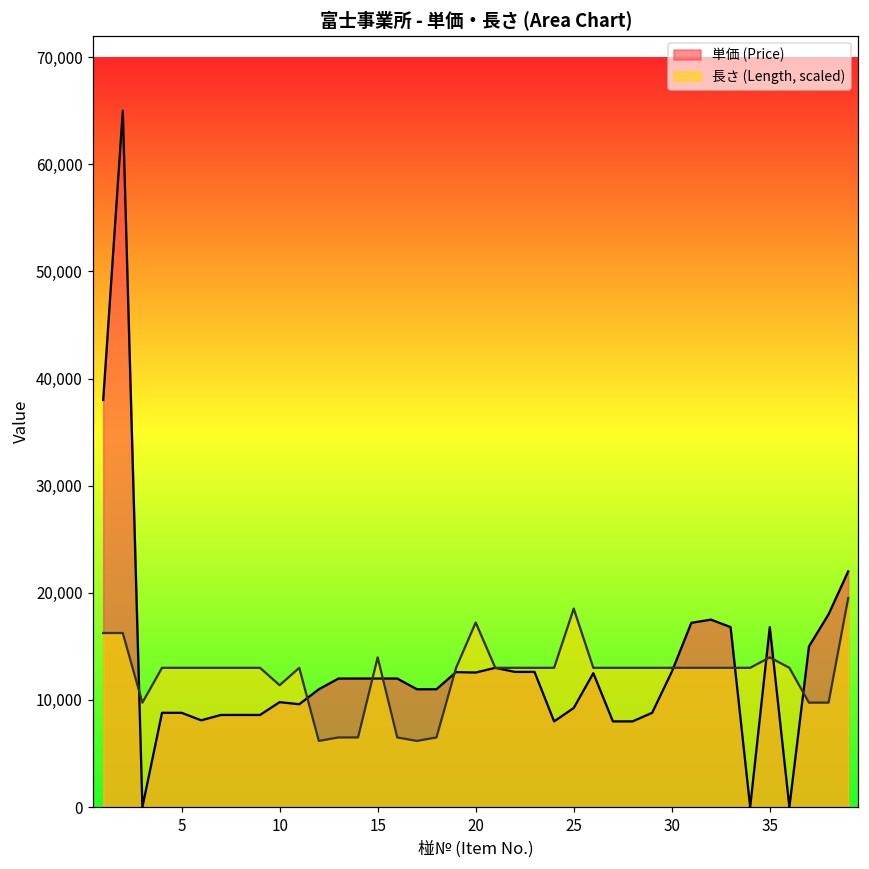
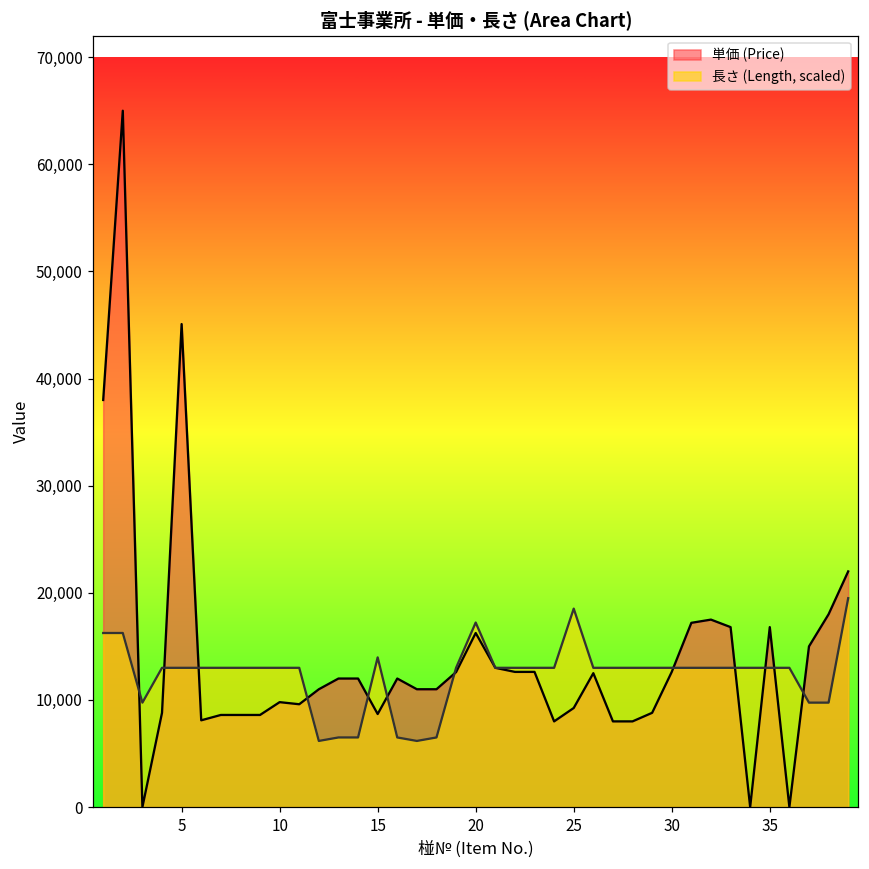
単価 (Price), 5: 9,000 -> 45,000
長さ (Length, scaled), 10: 11,000 -> 13,000
単価 (Price), 15: 12,000 -> 9,000
単価 (Price), 20: 13,000 -> 16,000
長さ (Length, scaled), 35: 14,000 -> 13,000
